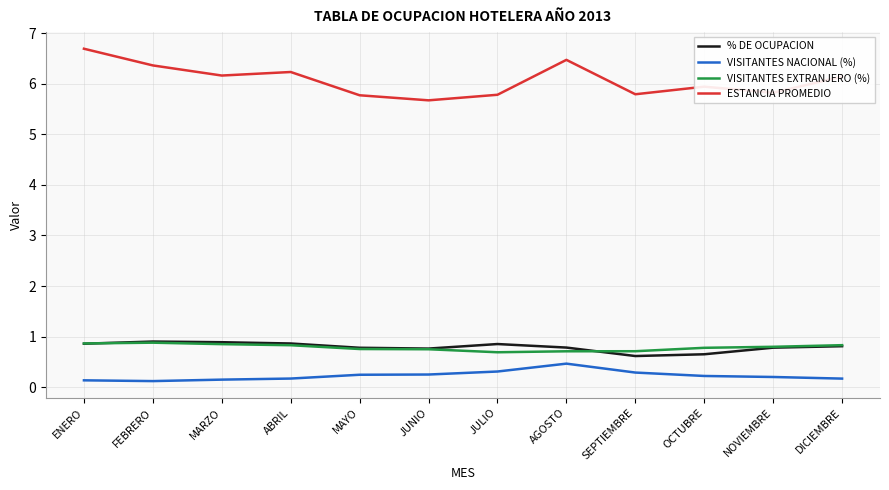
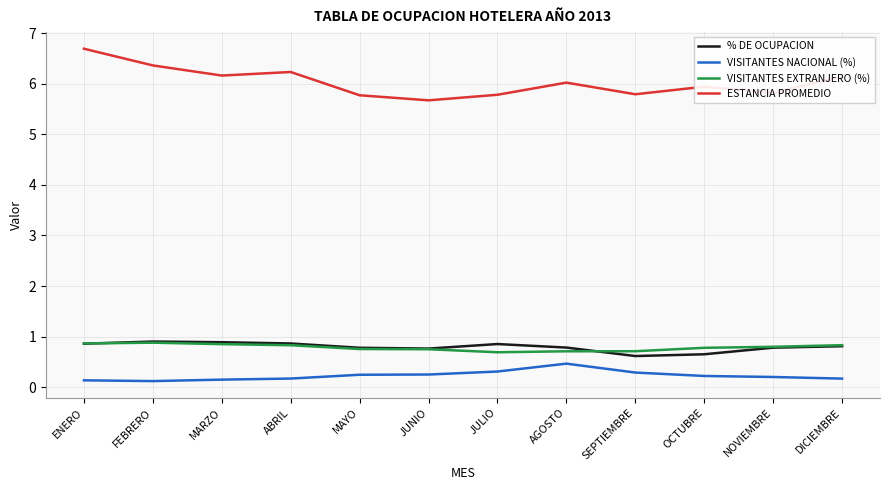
ESTANCIA PROMEDIO, AGOSTO: 6.5 -> 6.0
